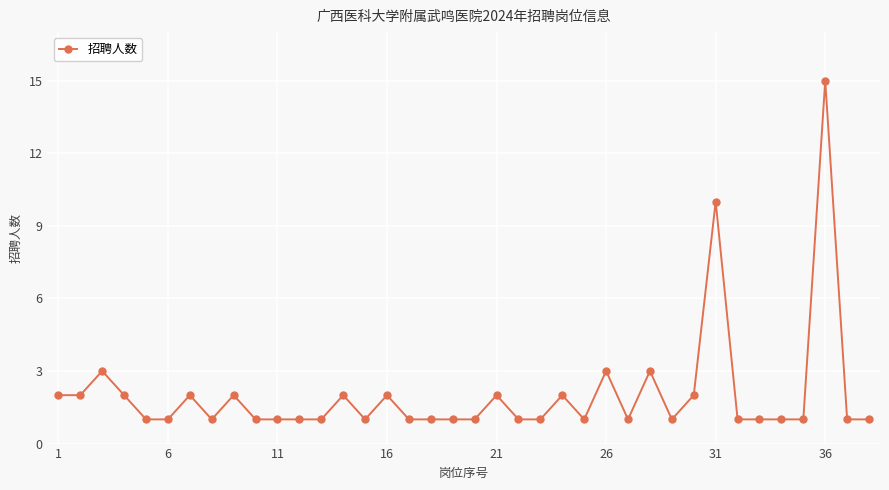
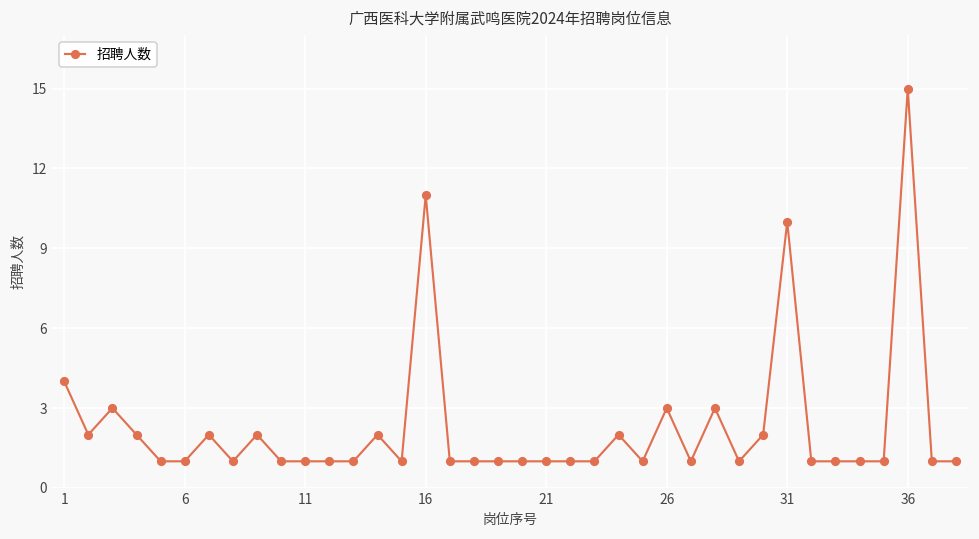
1: 2 -> 4
16: 2 -> 11
21: 2 -> 1
